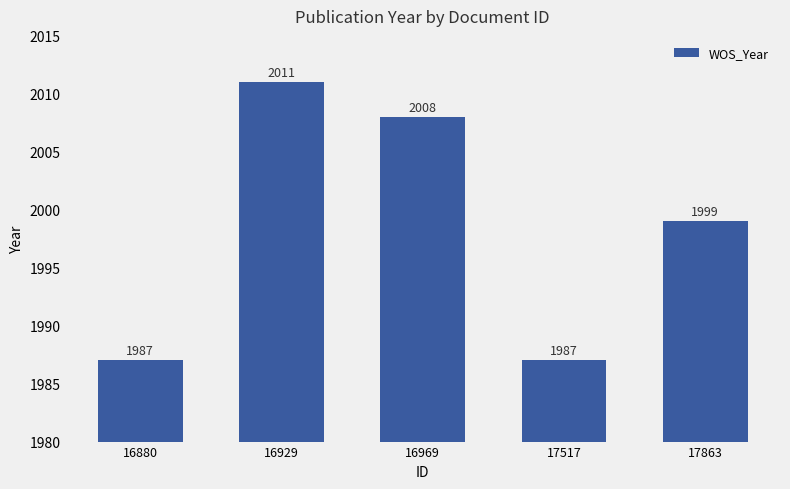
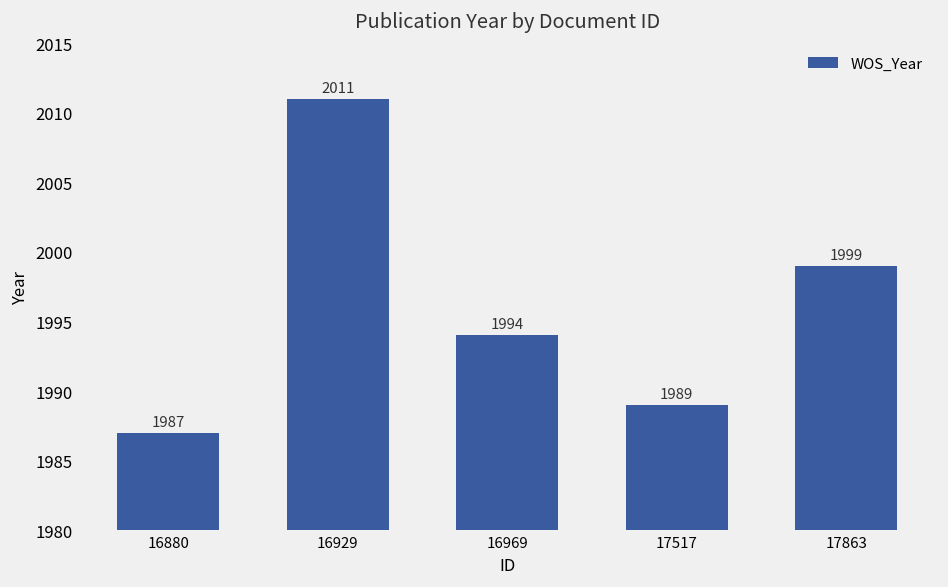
16969: 2008 -> 1994
17517: 1987 -> 1989
